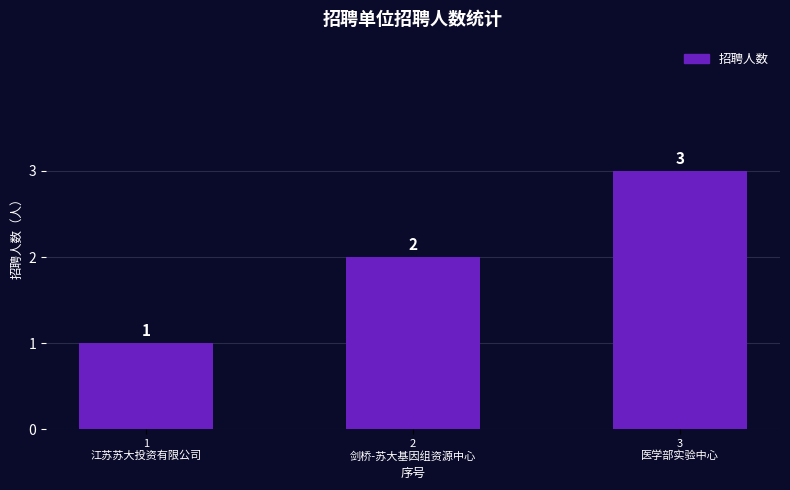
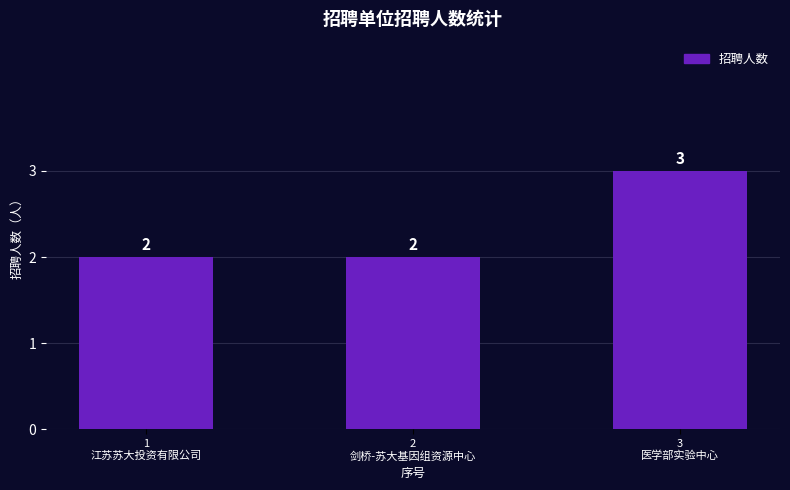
1 江苏苏大投资有限公司: 1 -> 2
